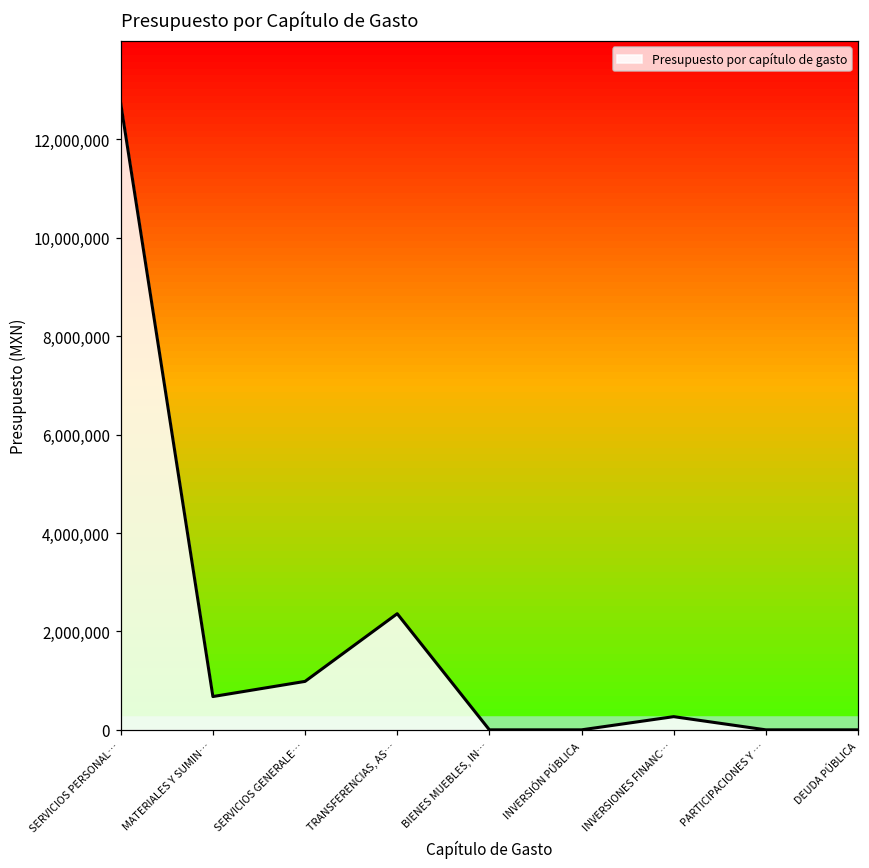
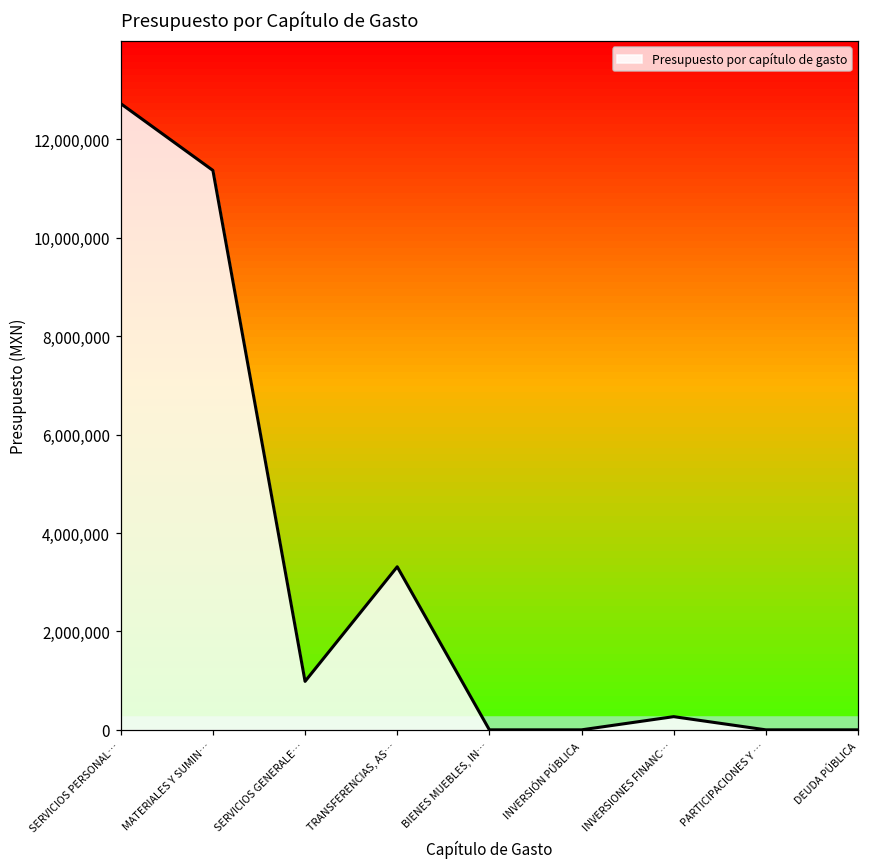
MATERIALES Y SUMIN…: 700,000 -> 11,400,000
TRANSFERENCIAS, AS…: 2,400,000 -> 3,300,000
